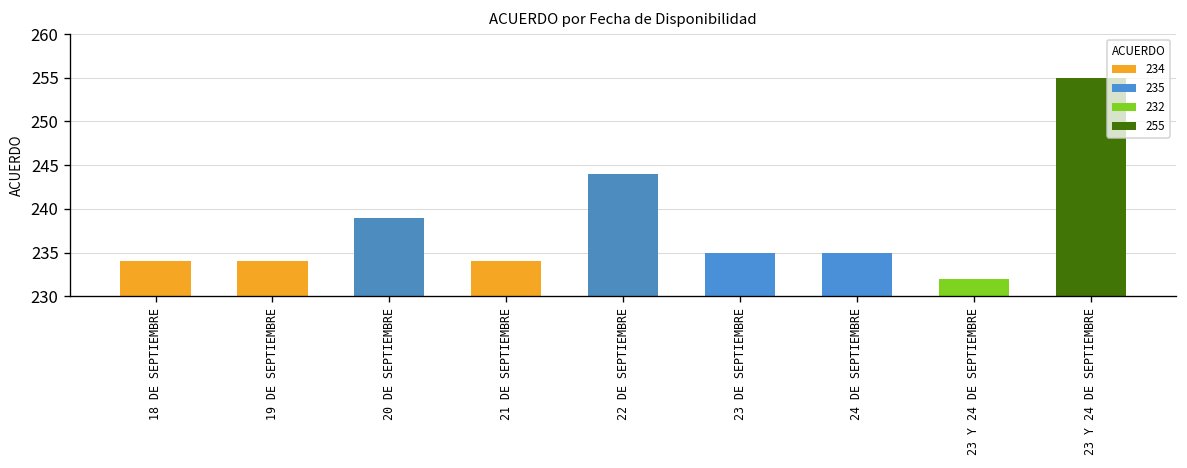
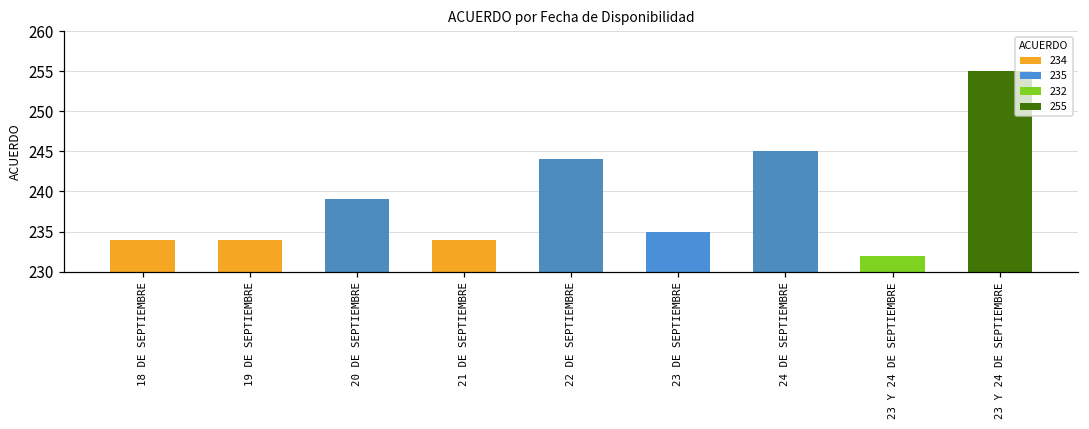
24 DE SEPTIEMBRE: 235 -> 245
